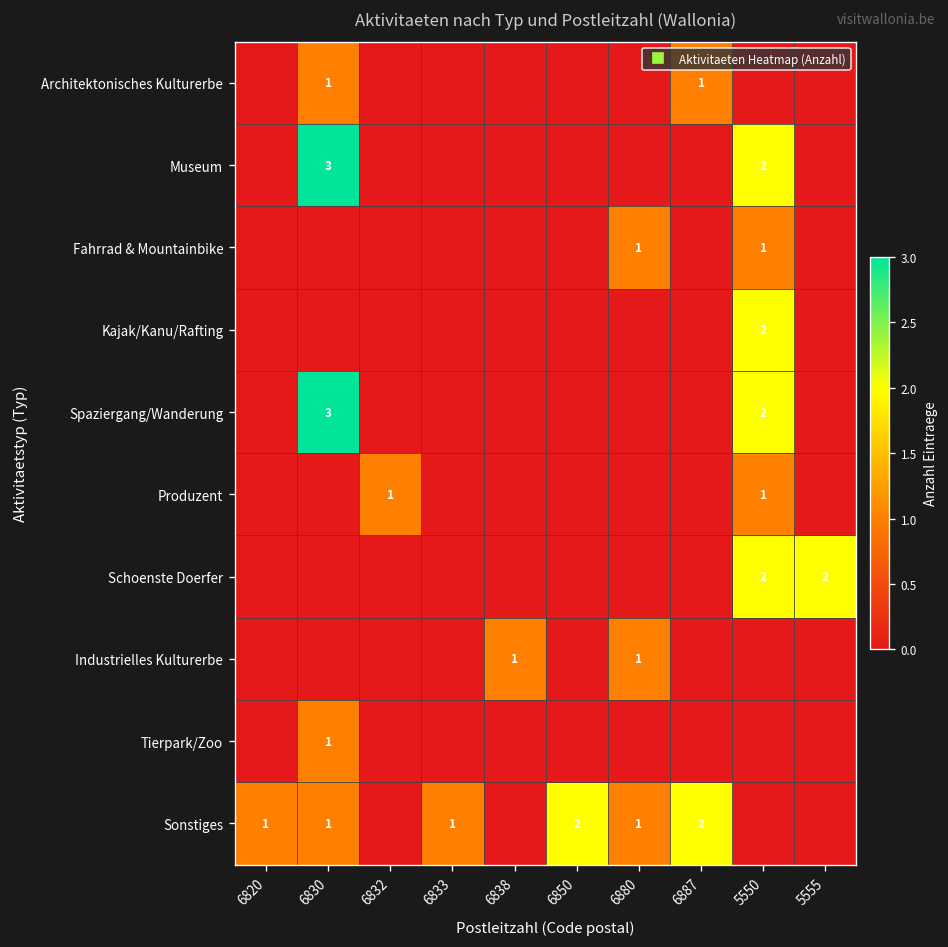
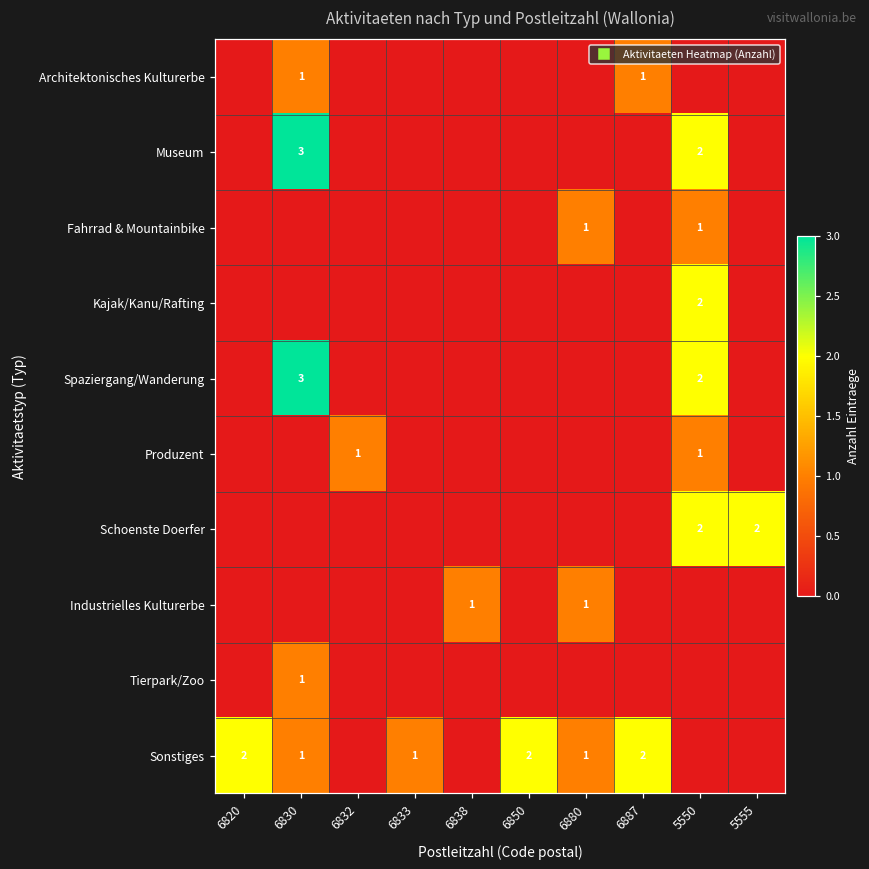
Sonstiges, 6820: 1 -> 2
